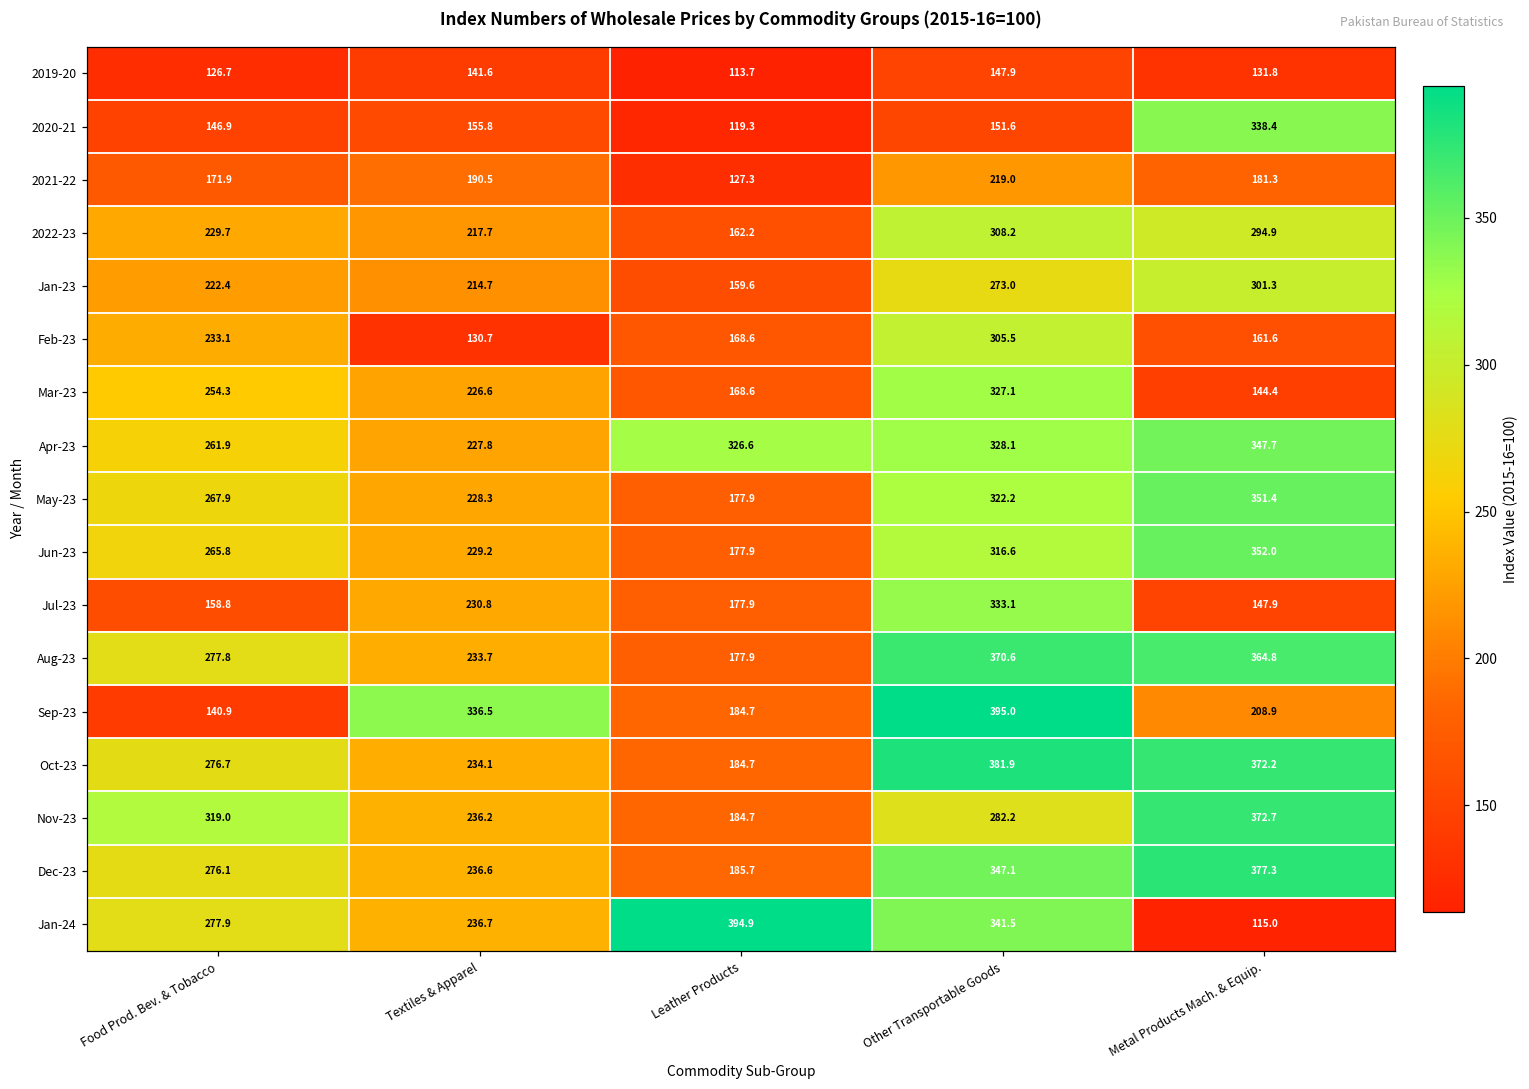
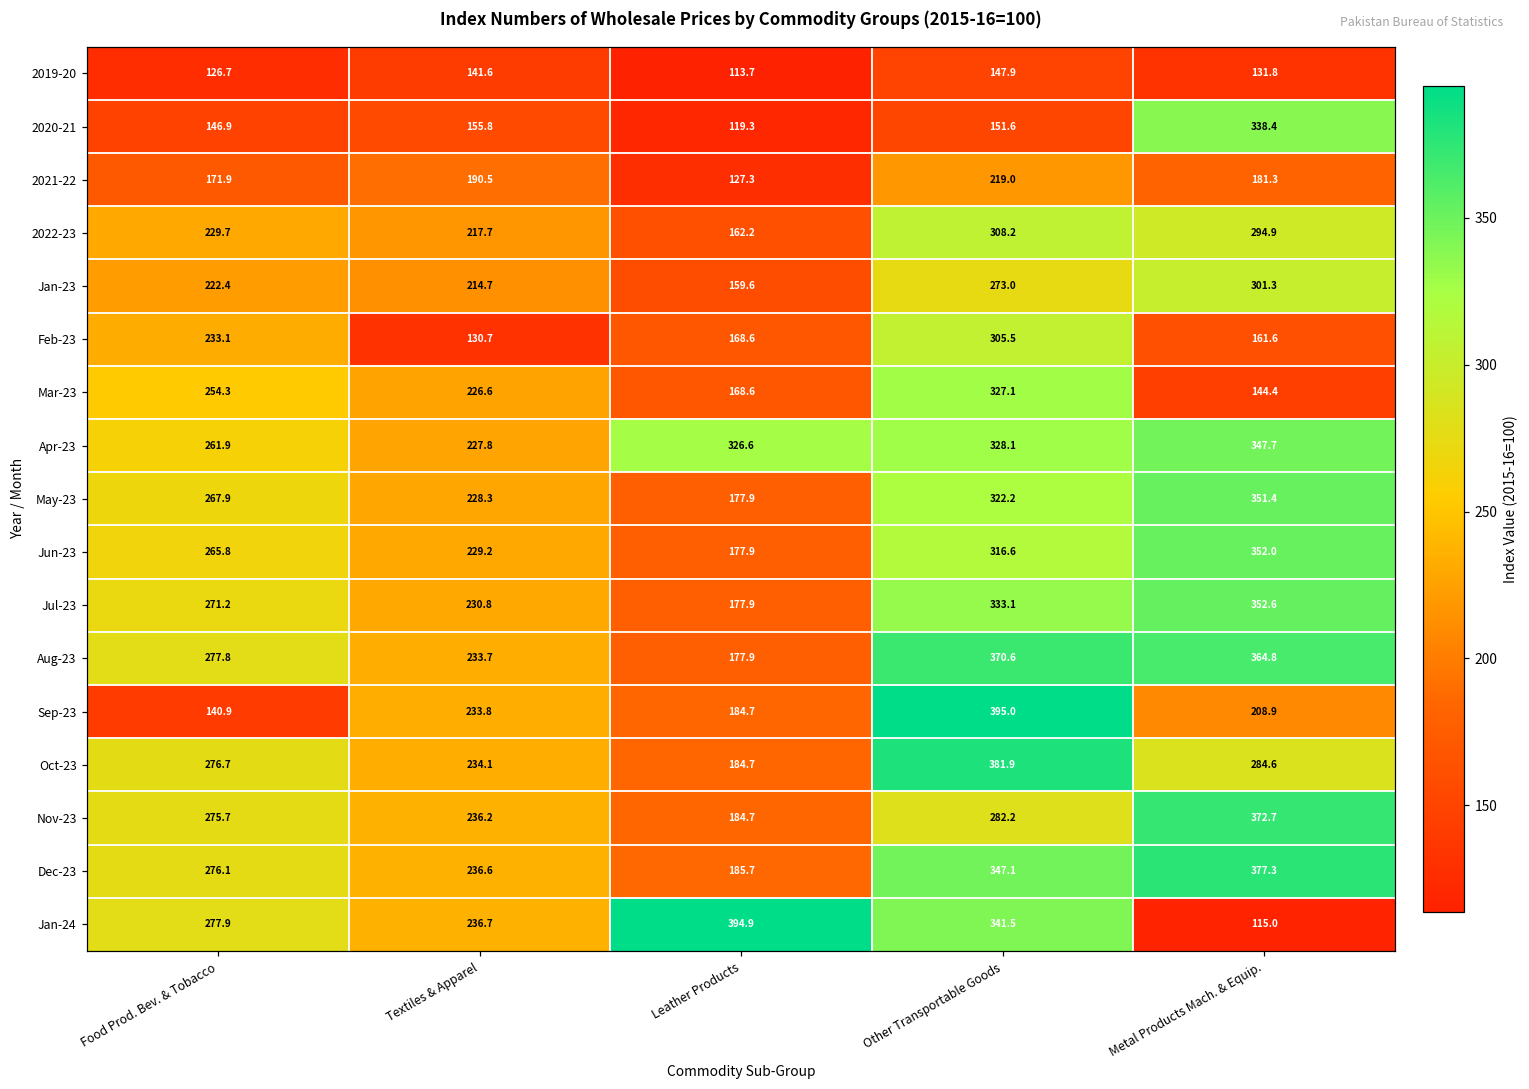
Jul-23, Food Prod. Bev. & Tobacco: 158.8 -> 271.2
Jul-23, Metal Products Mach. & Equip.: 147.9 -> 352.6
Sep-23, Textiles & Apparel: 336.5 -> 233.8
Oct-23, Metal Products Mach. & Equip.: 372.2 -> 284.6
Nov-23, Food Prod. Bev. & Tobacco: 319.0 -> 275.7
